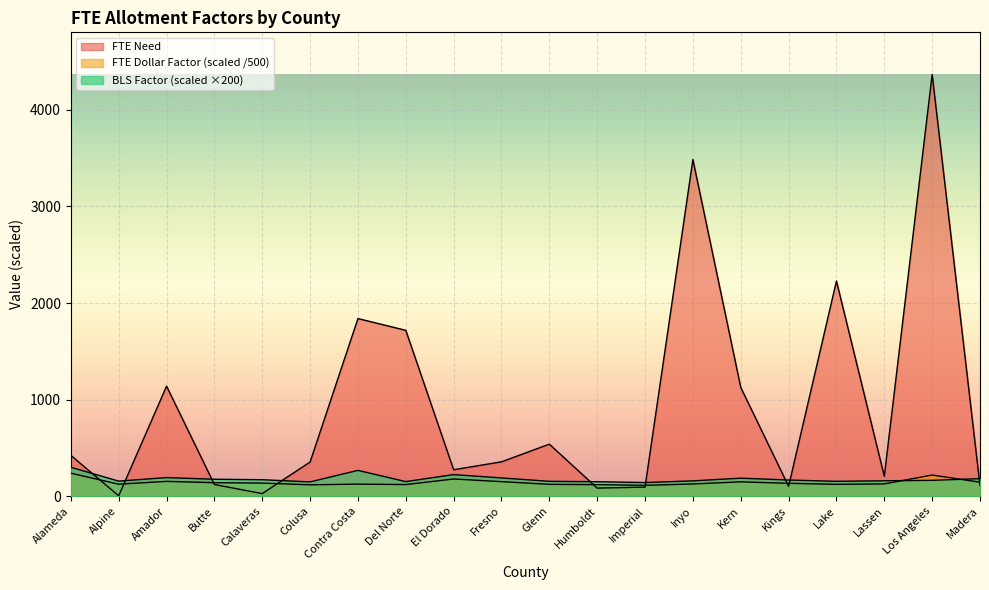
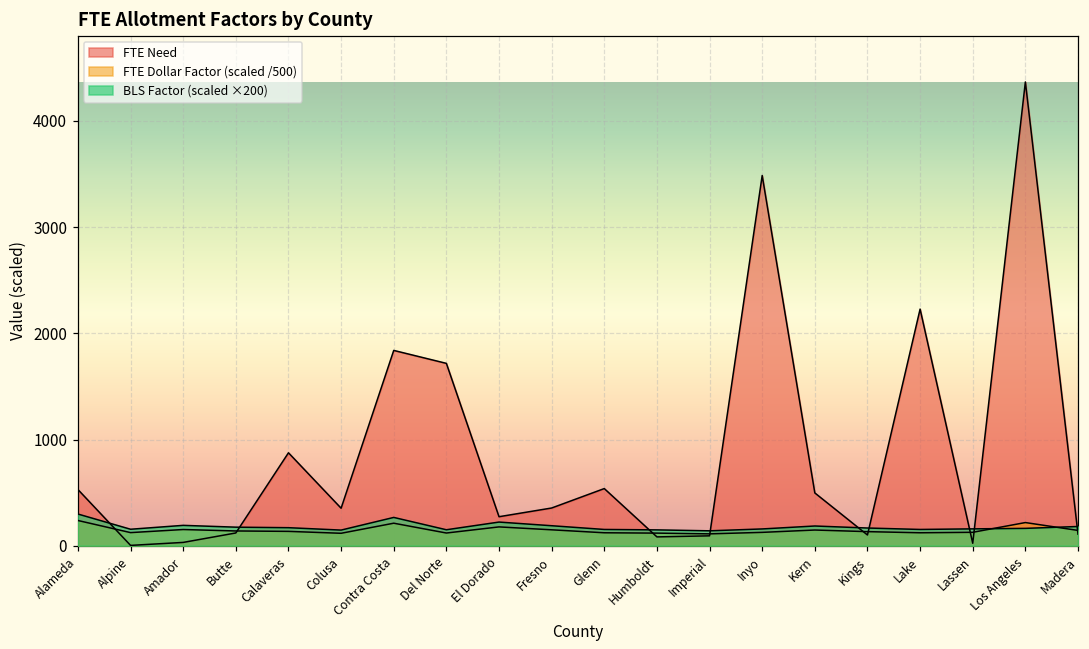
FTE Need, Alameda: 400 -> 500
FTE Need, Amador: 1100 -> 0
FTE Need, Calaveras: 0 -> 900
FTE Dollar Factor (scaled /500), Contra Costa: 100 -> 200
FTE Need, Kern: 1100 -> 500
FTE Need, Lassen: 200 -> 0
